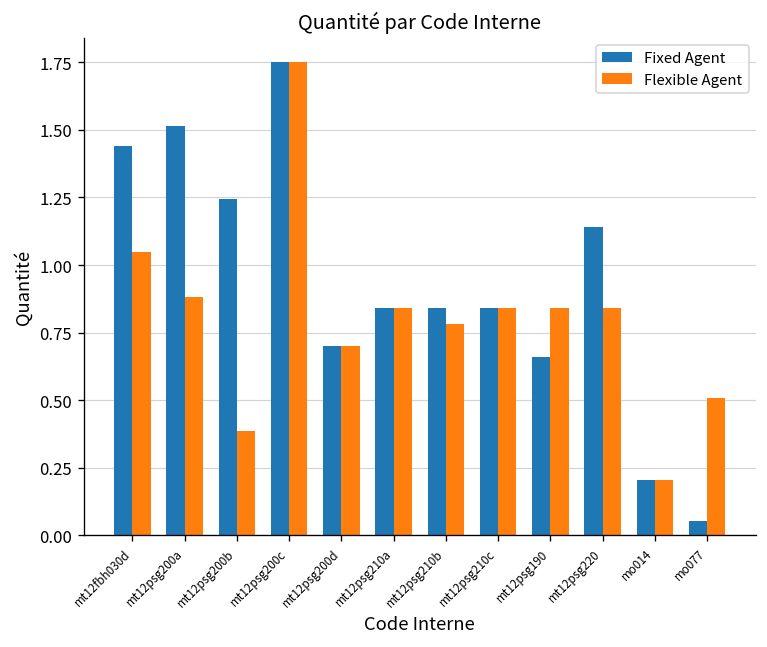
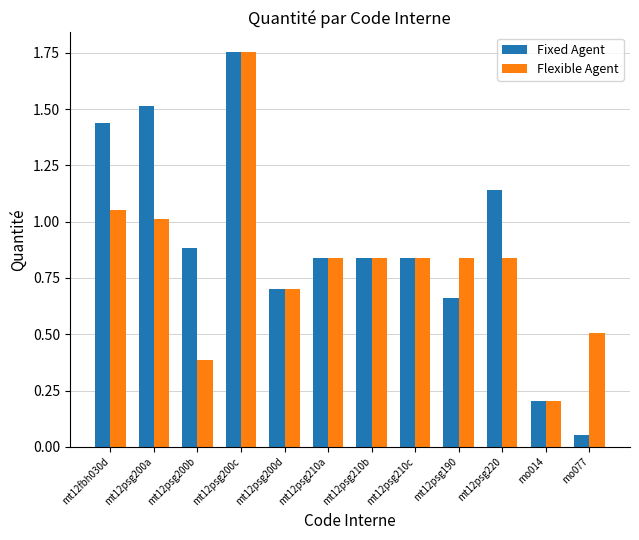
Flexible Agent, mt12psg200a: 0.88 -> 1.01
Fixed Agent, mt12psg200b: 1.24 -> 0.88
Flexible Agent, mt12psg210b: 0.78 -> 0.84
